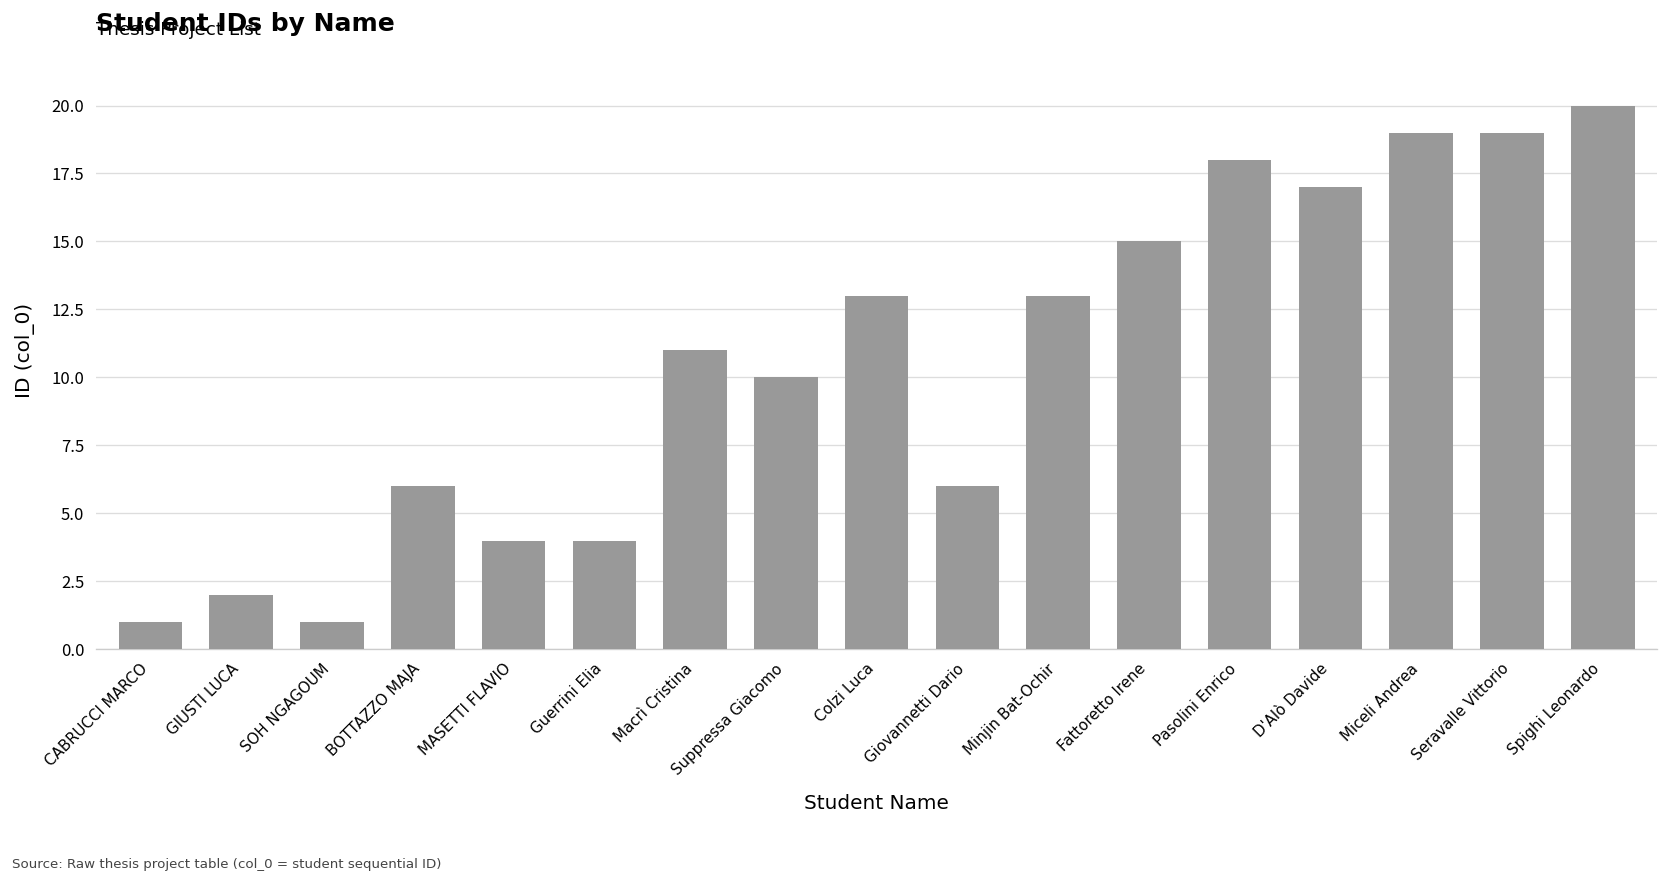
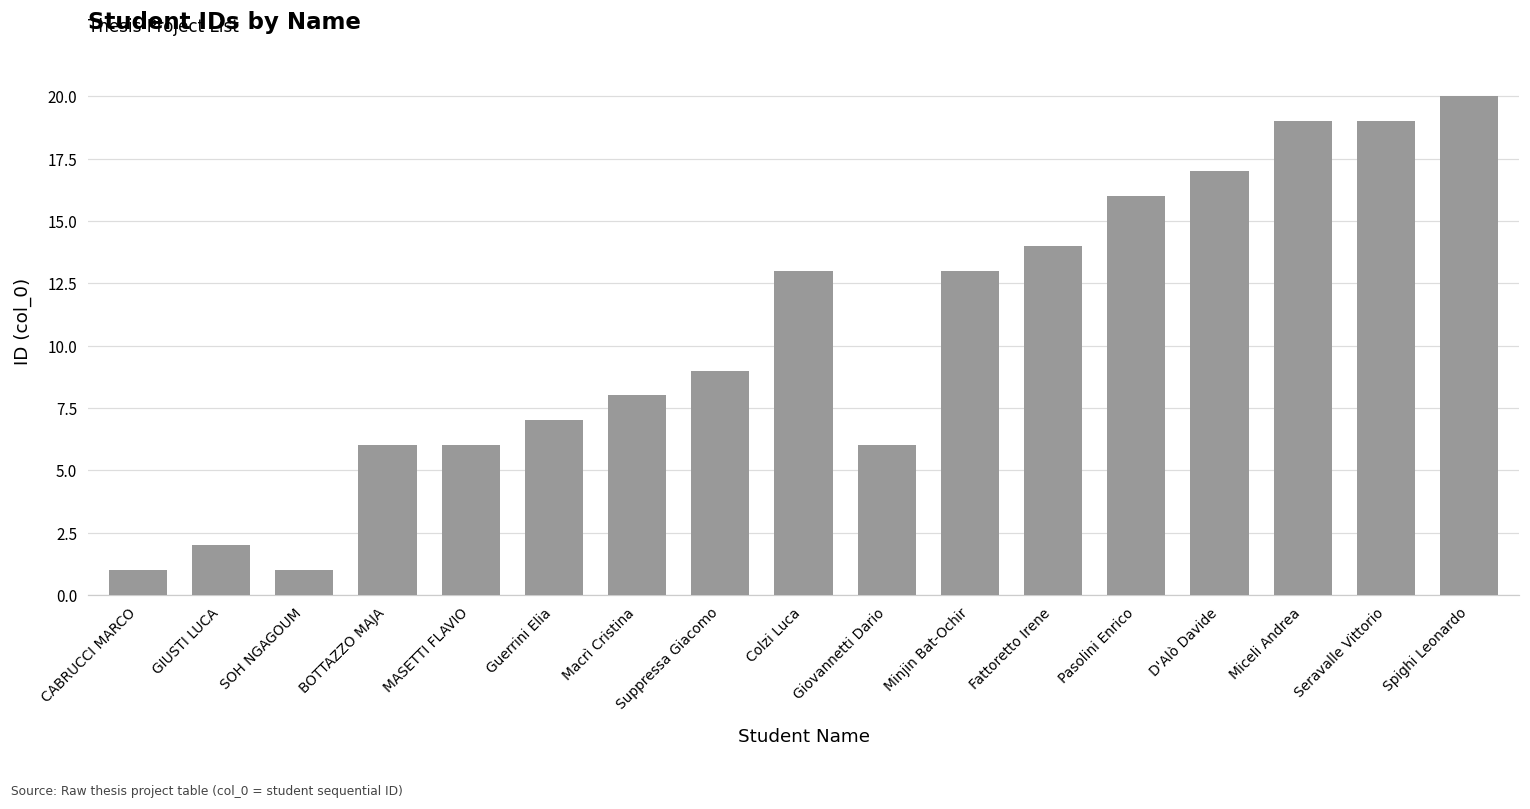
MASETTI FLAVIO: 4 -> 6
Guerrini Elia: 4 -> 7
Macrì Cristina: 11 -> 8
Suppressa Giacomo: 10 -> 9
Fattoretto Irene: 15 -> 14
Pasolini Enrico: 18 -> 16
